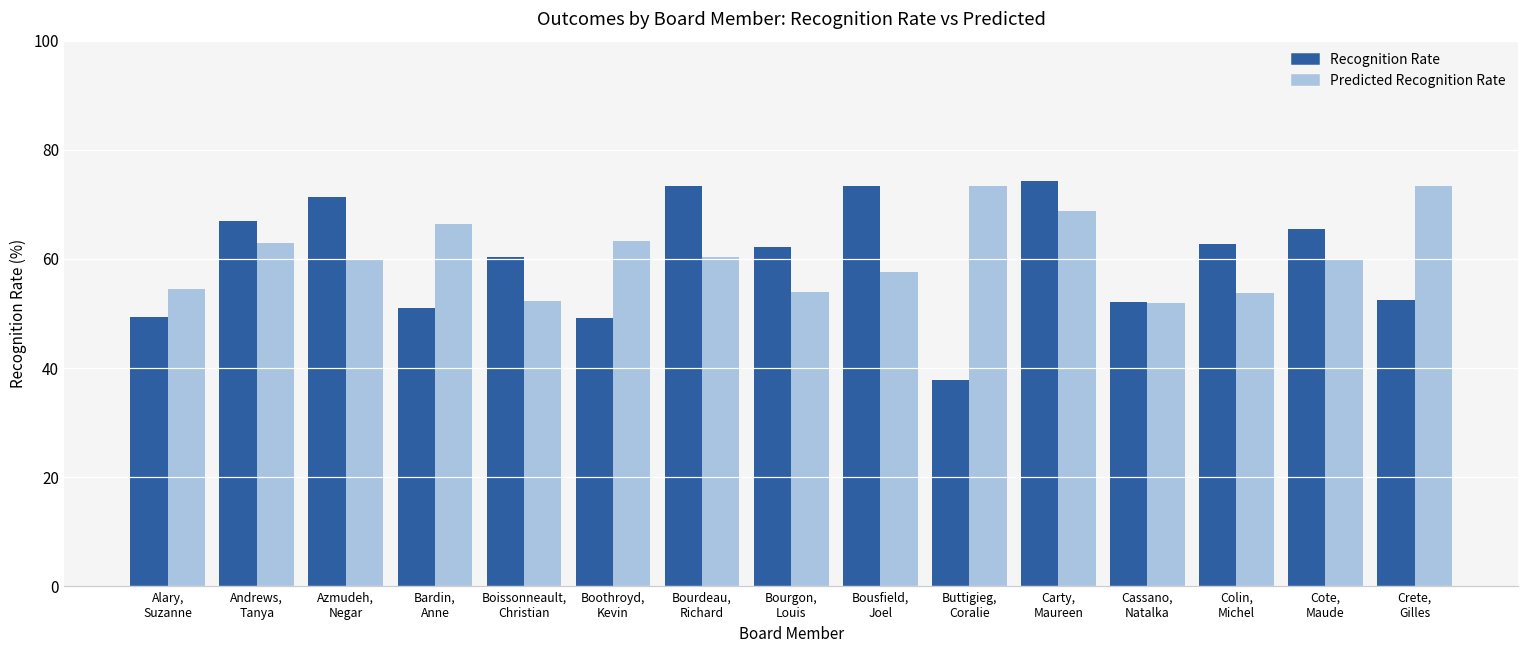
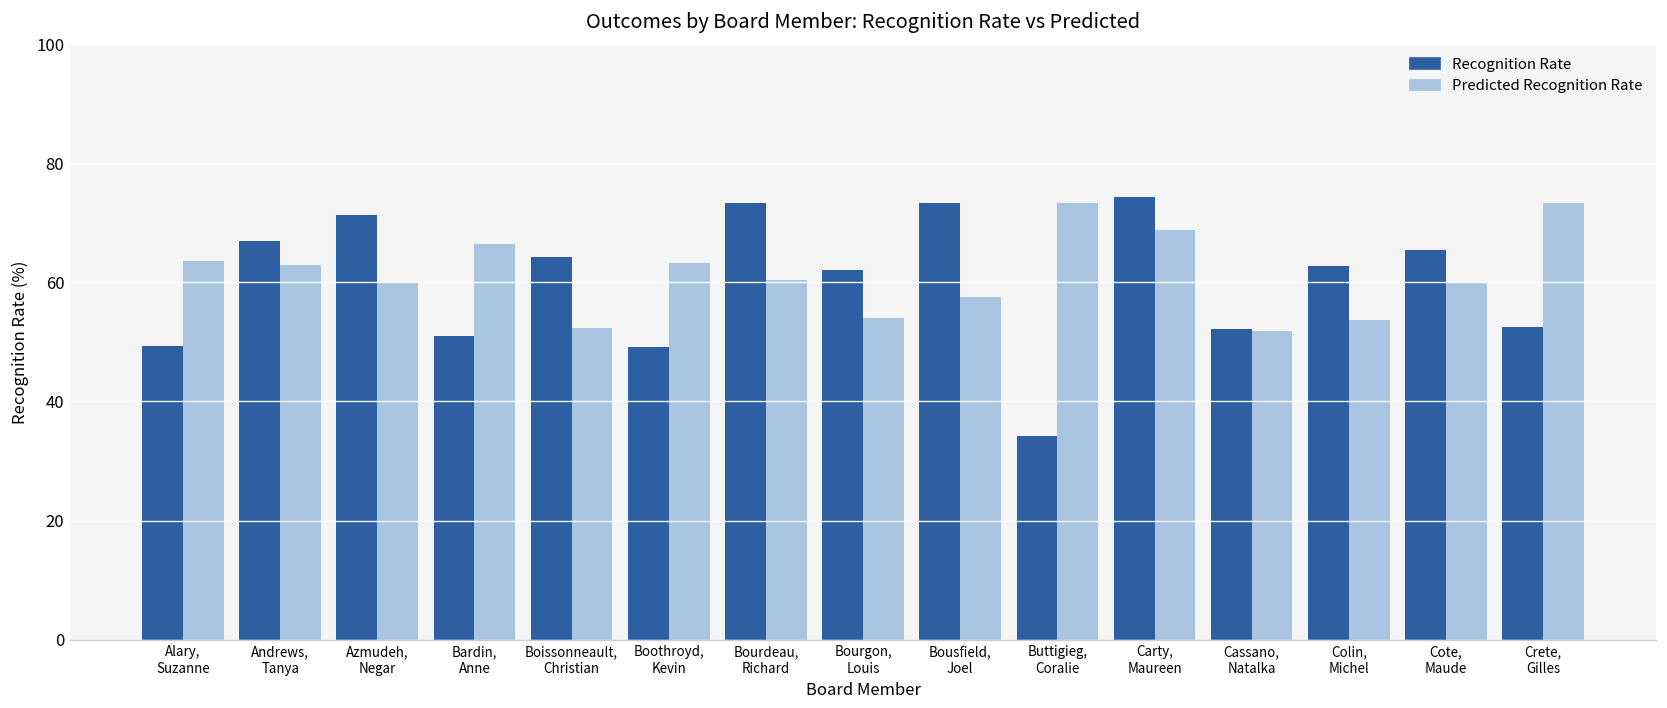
Predicted Recognition Rate, Alary, Suzanne: 55 -> 64
Recognition Rate, Boissonneault, Christian: 60 -> 64
Recognition Rate, Buttigieg, Coralie: 38 -> 34
